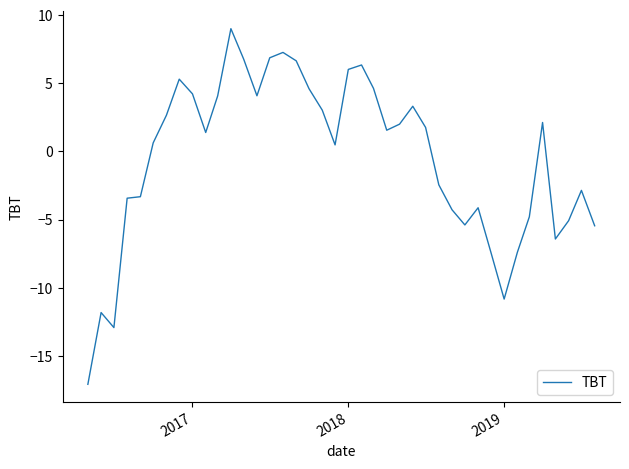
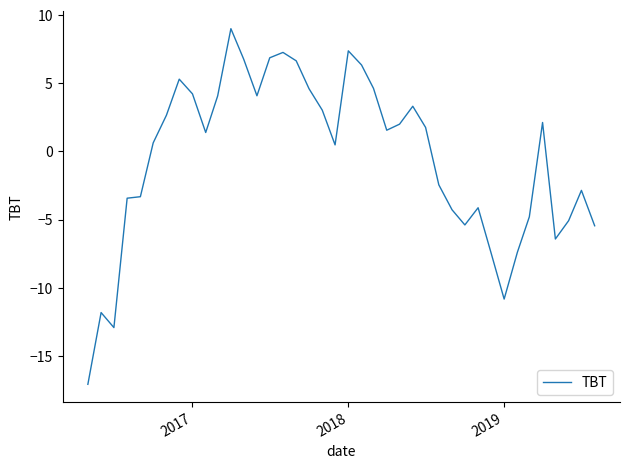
2018: 6.0 -> 7.4
